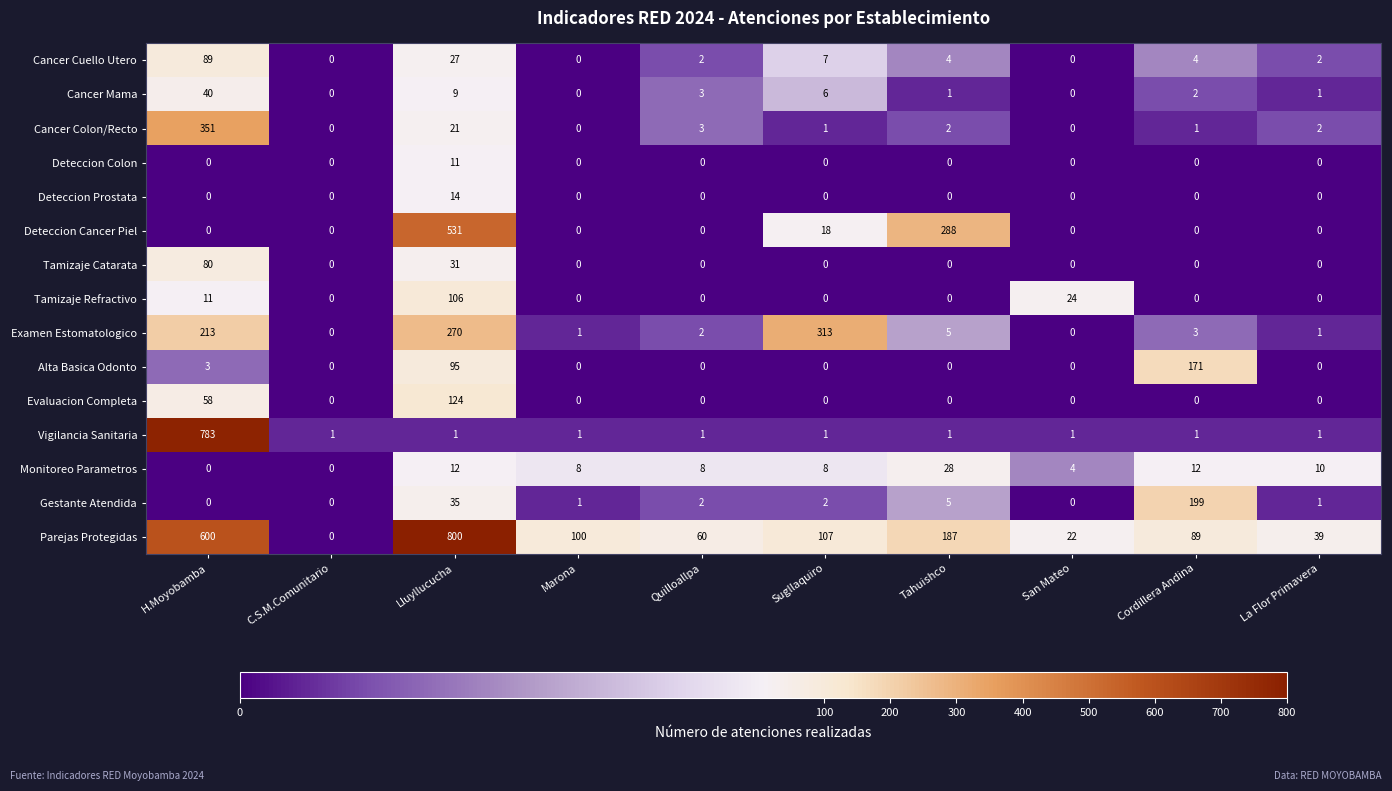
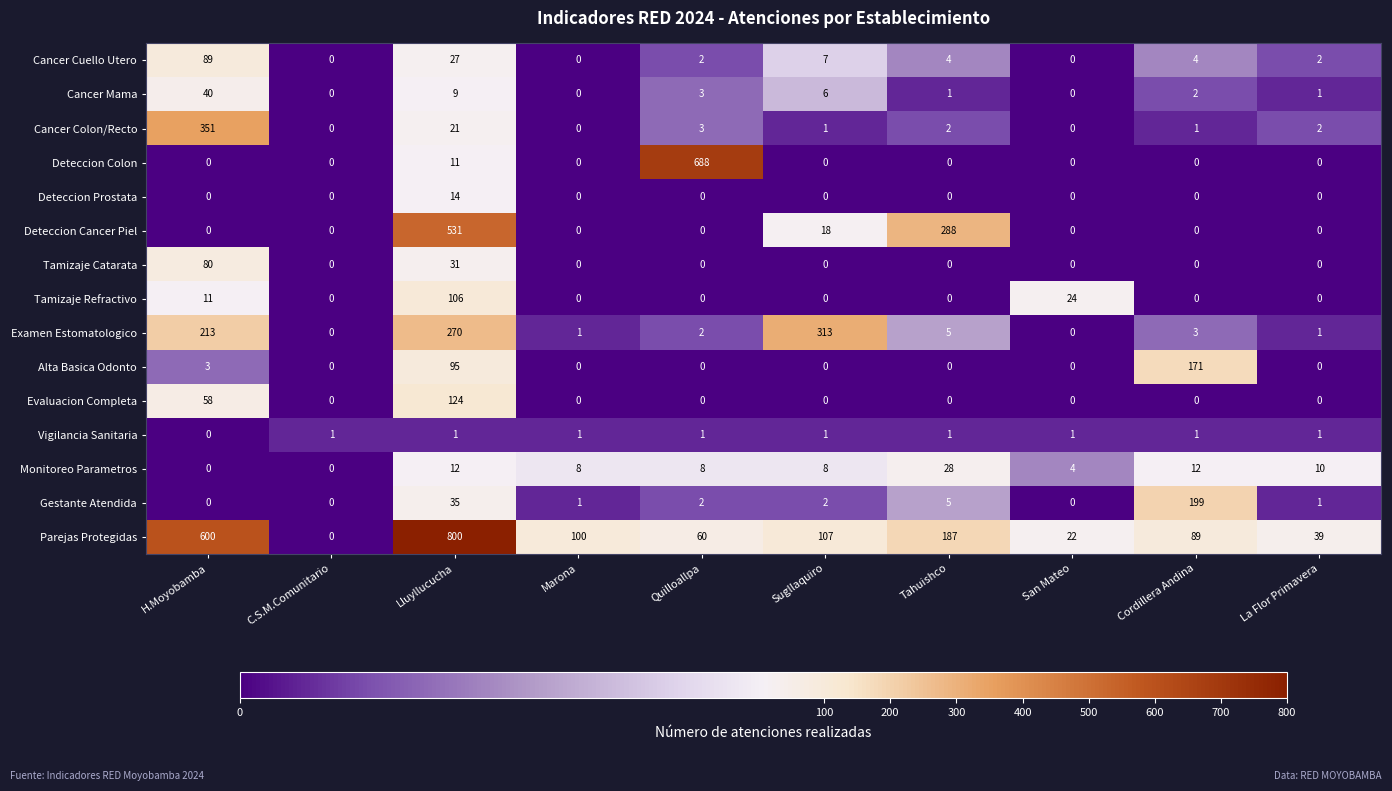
Deteccion Colon, Quilloallpa: 0 -> 688
Vigilancia Sanitaria, H.Moyobamba: 783 -> 0
